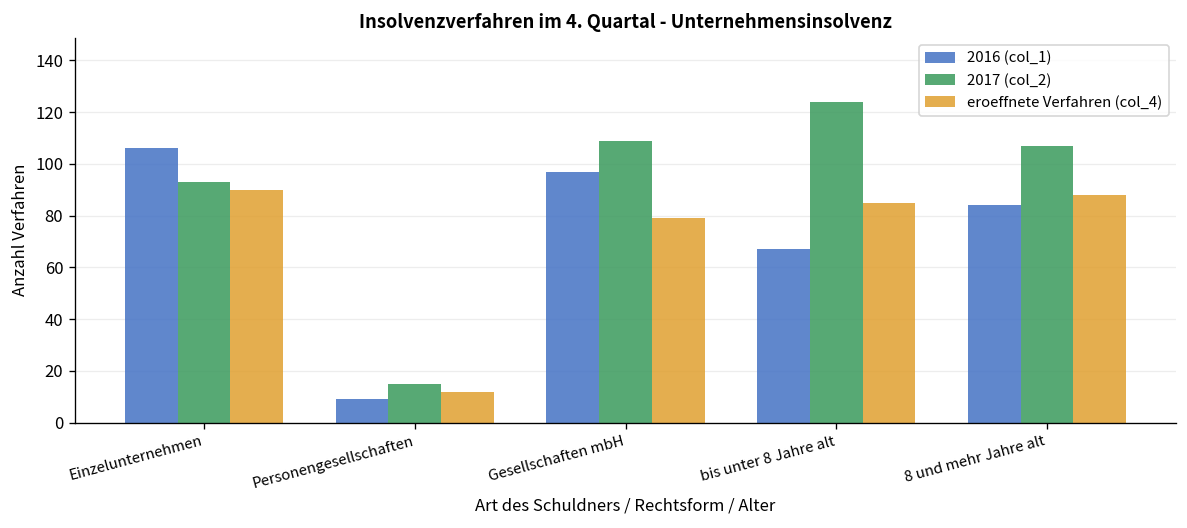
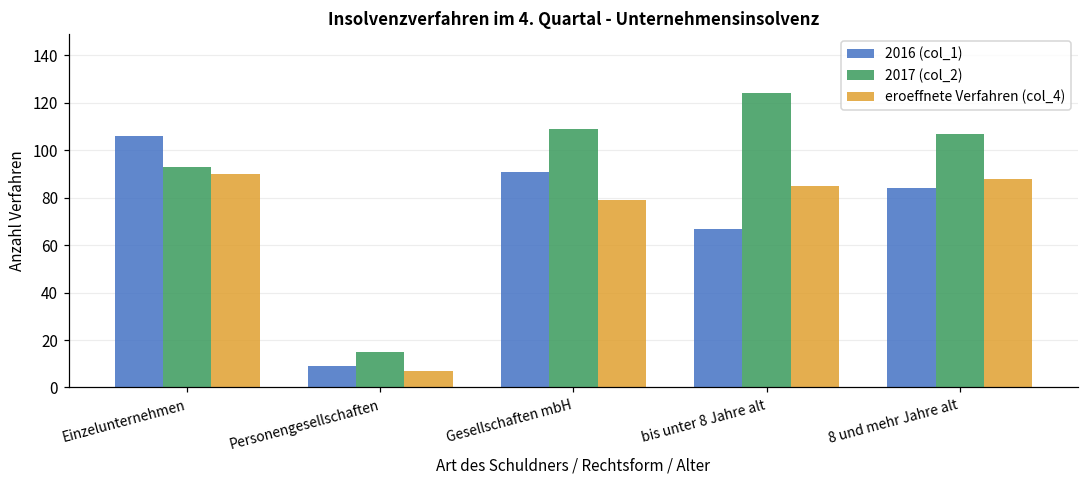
eroeffnete Verfahren (col_4), Personengesellschaften: 12 -> 7
2016 (col_1), Gesellschaften mbH: 97 -> 91
